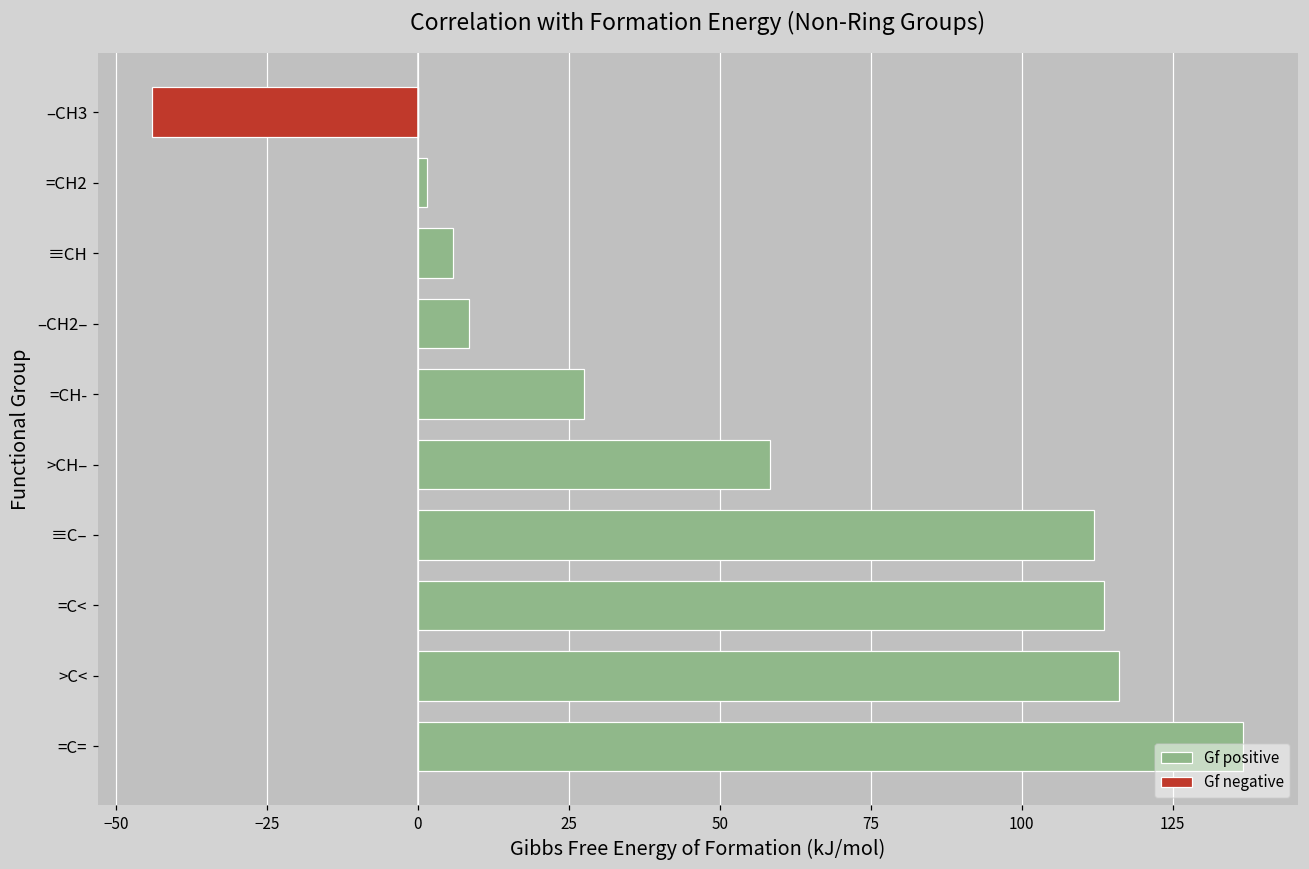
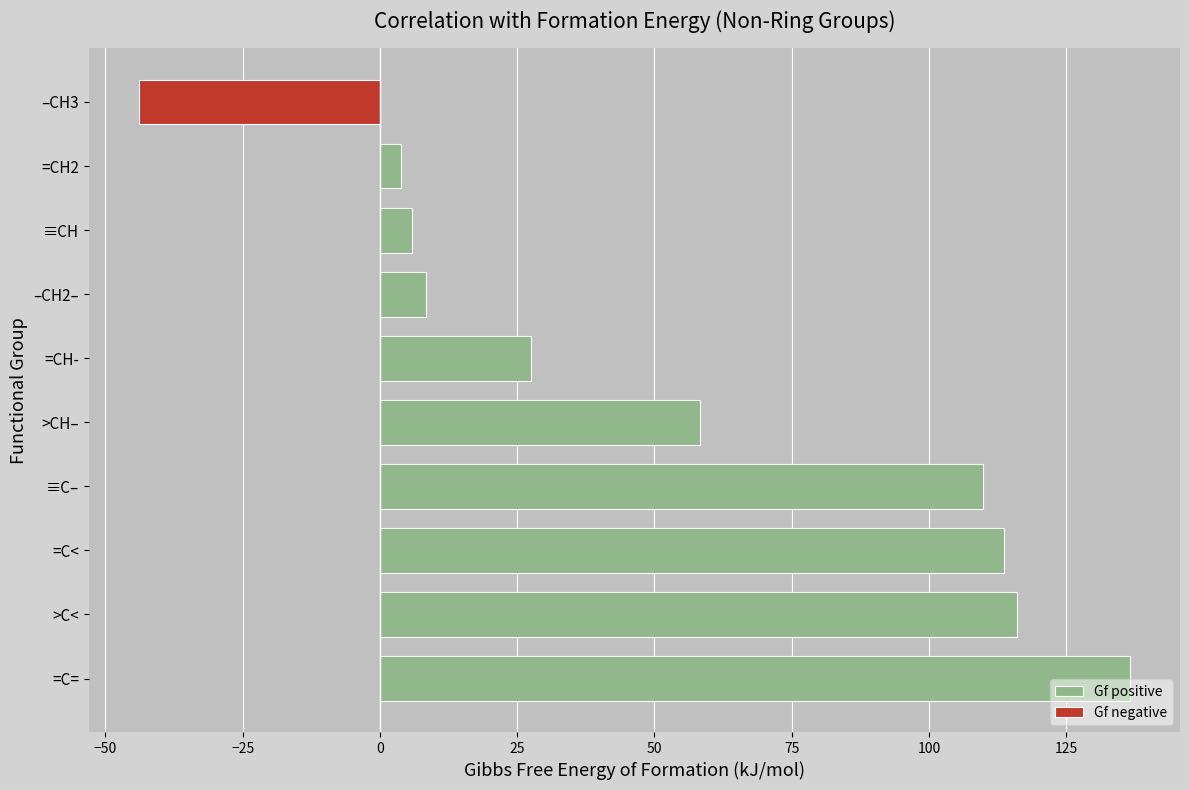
Gf positive, =CH2: 2 -> 4
Gf positive, ≡C–: 112 -> 110
